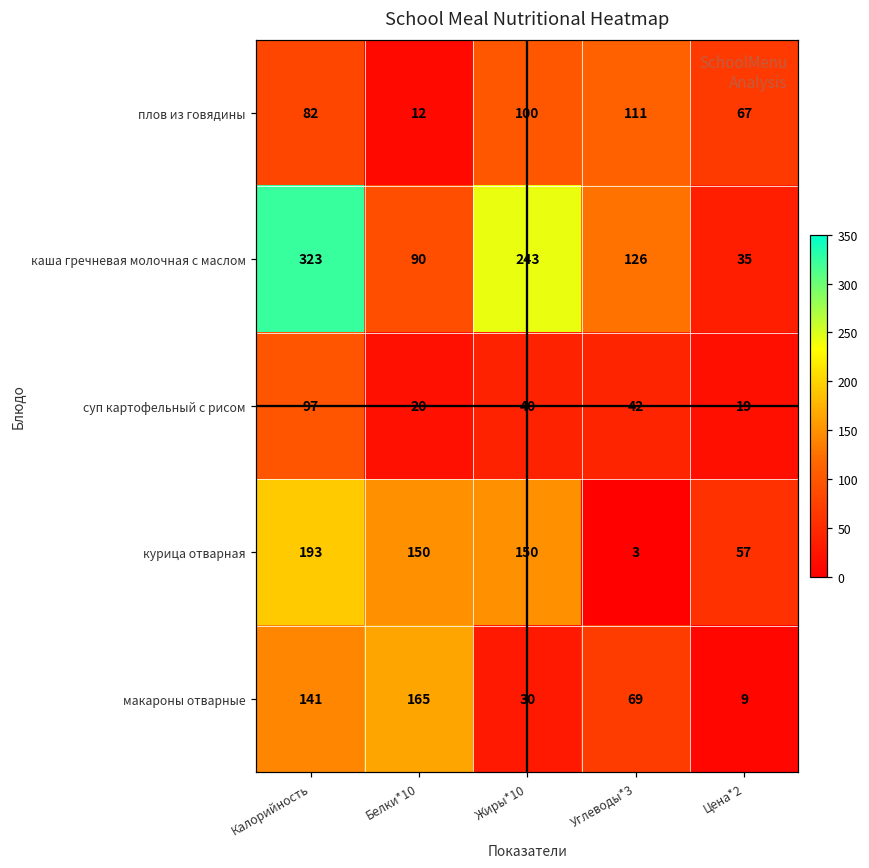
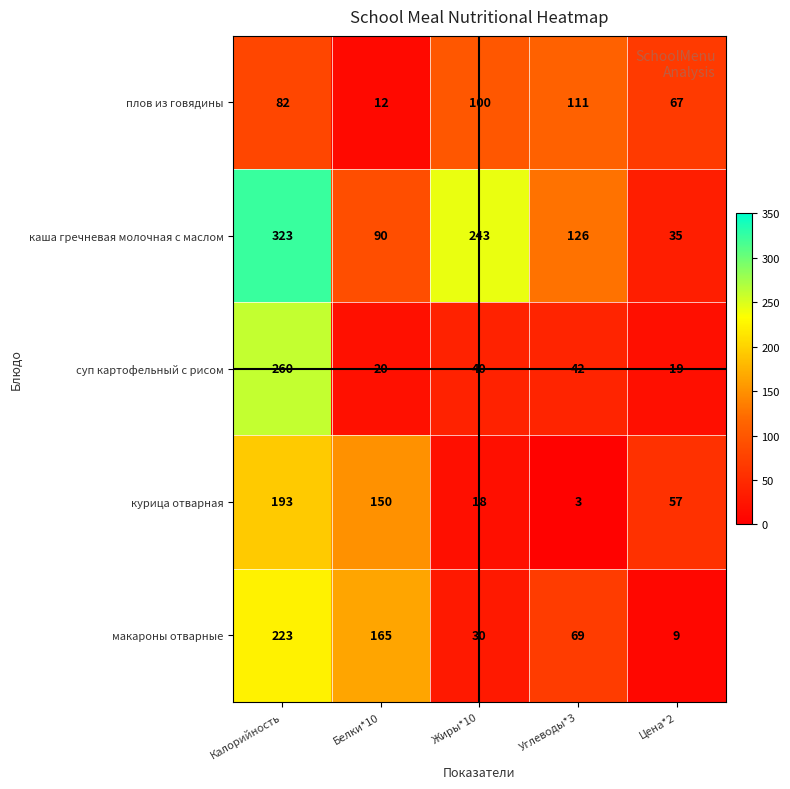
суп картофельный с рисом, Калорийность: 97 -> 260
курица отварная, Жиры*10: 150 -> 18
макароны отварные, Калорийность: 141 -> 223
